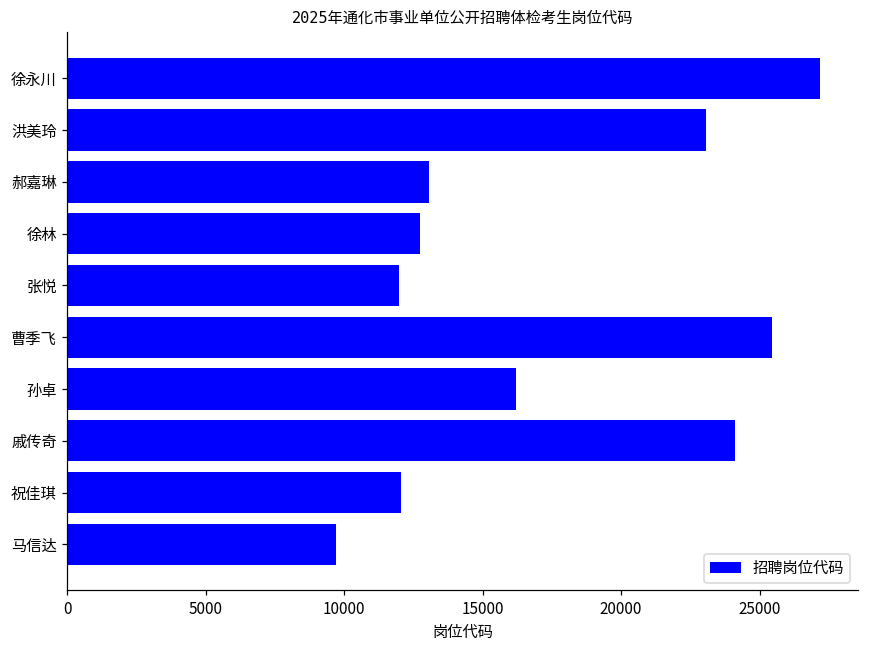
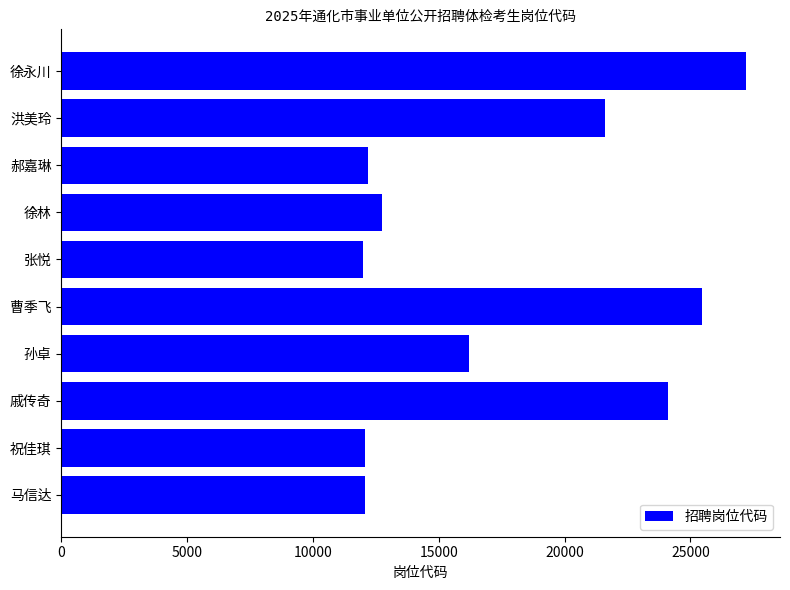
洪美玲: 23100 -> 21600
郝嘉琳: 13100 -> 12200
马信达: 9700 -> 12100
